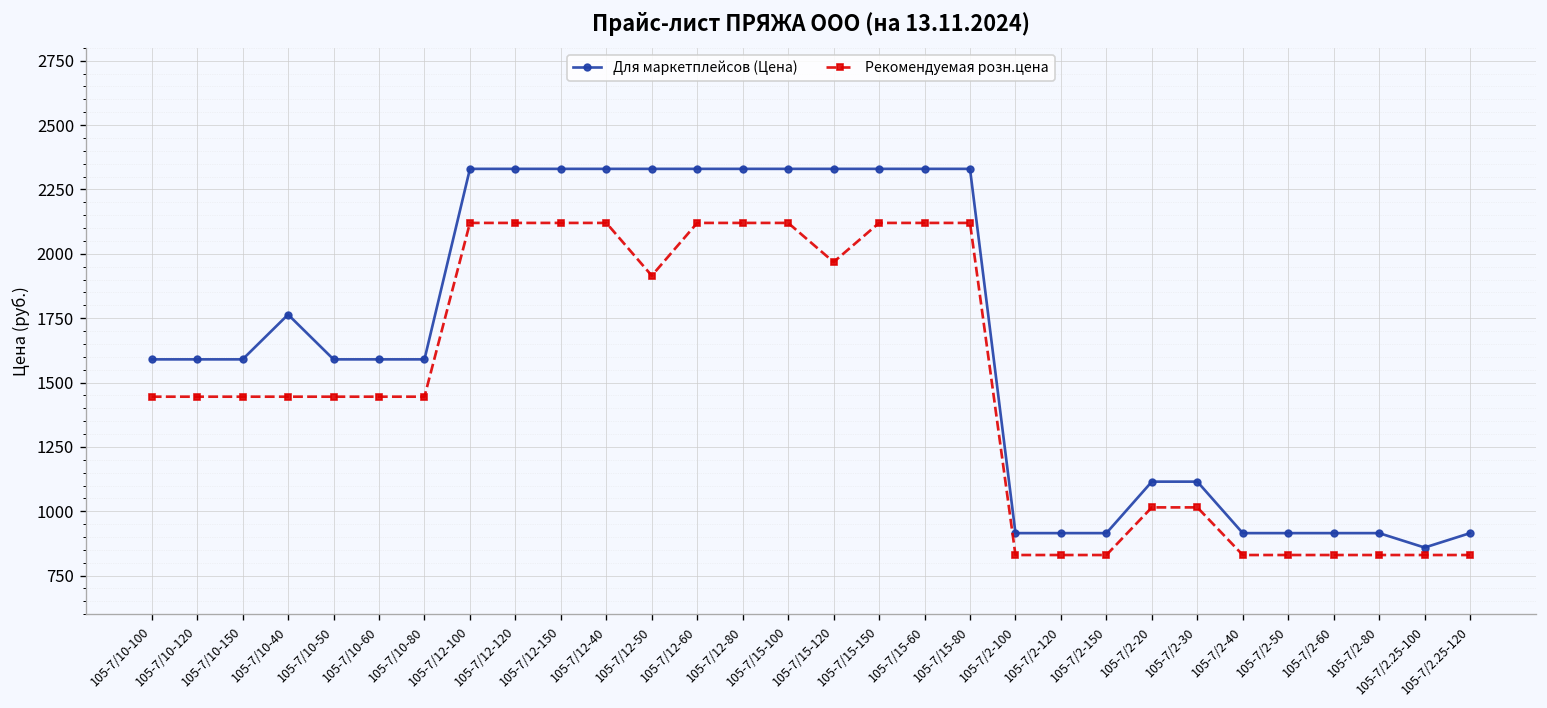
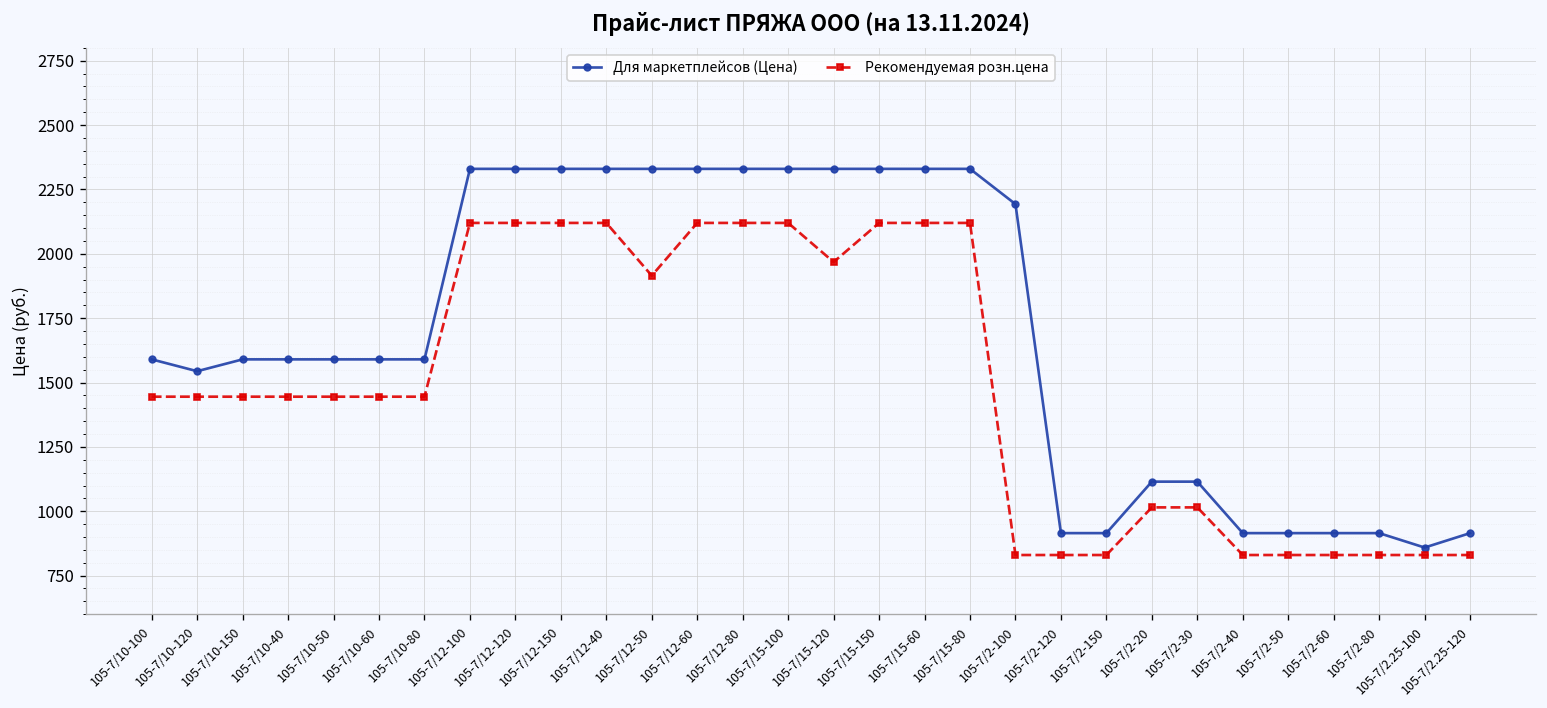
Для маркетплейсов (Цена), 105-7/10-120: 1590 -> 1540
Для маркетплейсов (Цена), 105-7/10-40: 1760 -> 1590
Для маркетплейсов (Цена), 105-7/2-100: 920 -> 2190
